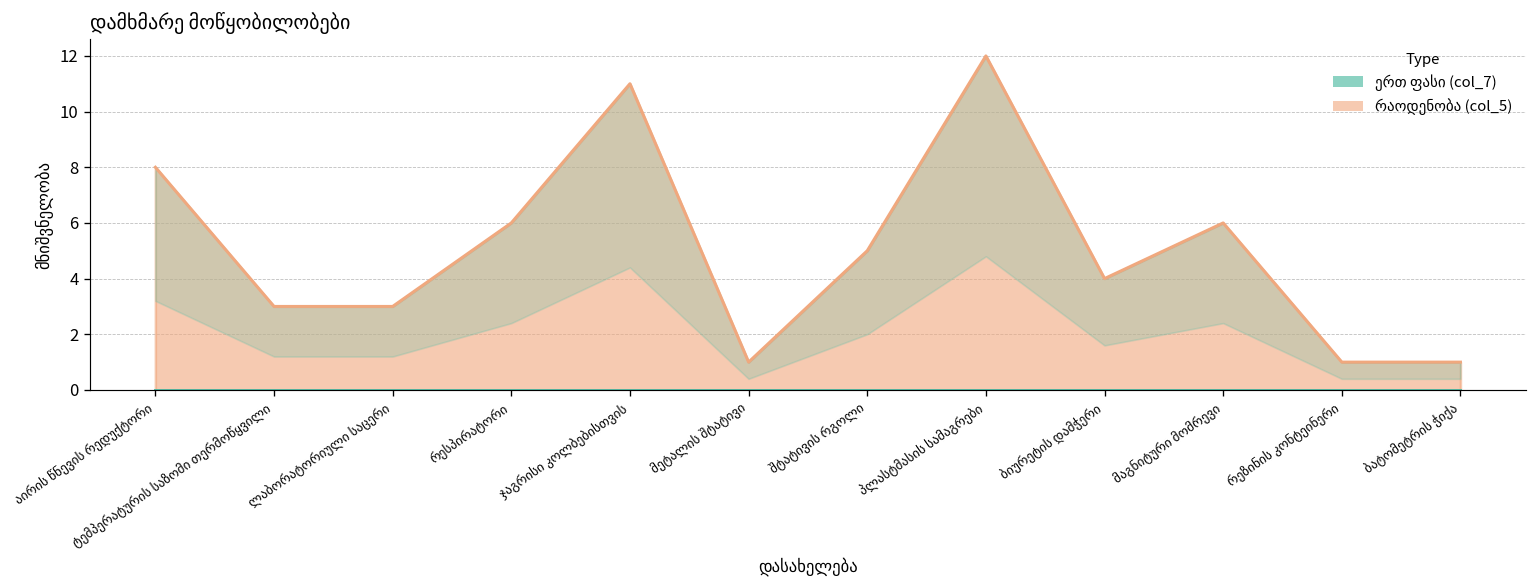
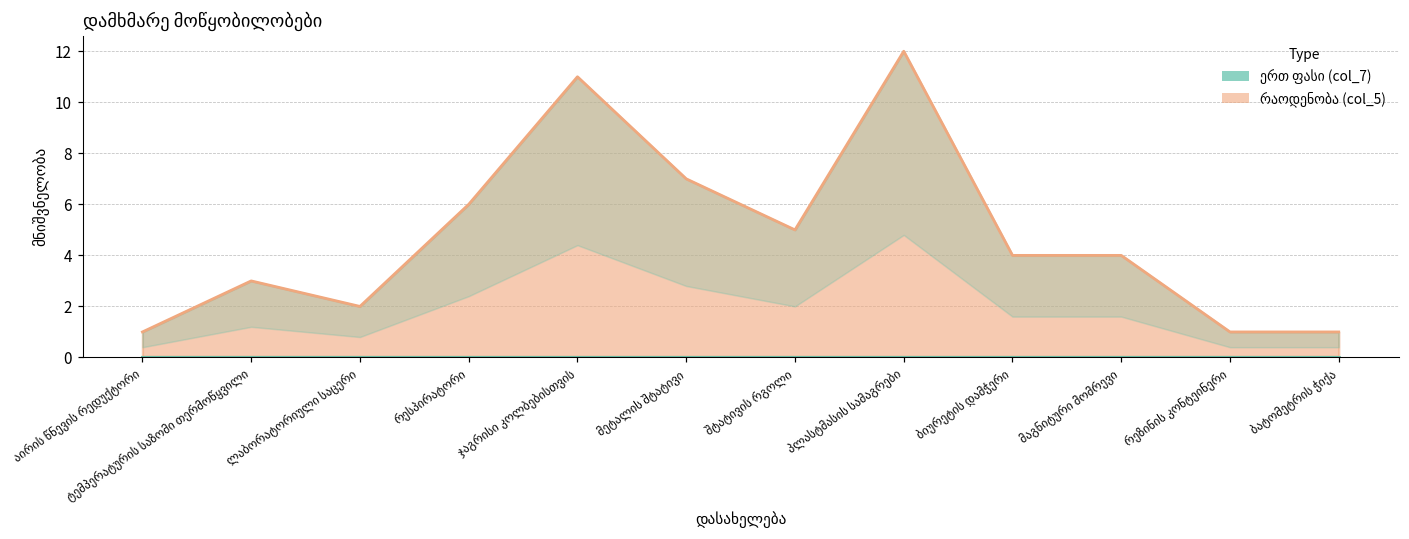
რაოდენობა (col_5), აირის წნევის რედუქტორი: 8 -> 1
რაოდენობა (col_5), ლაბორატორიული საცერი: 3 -> 2
რაოდენობა (col_5), მეტალის შტატივი: 1 -> 7
რაოდენობა (col_5), მაგნიტური მომრევი: 6 -> 4
